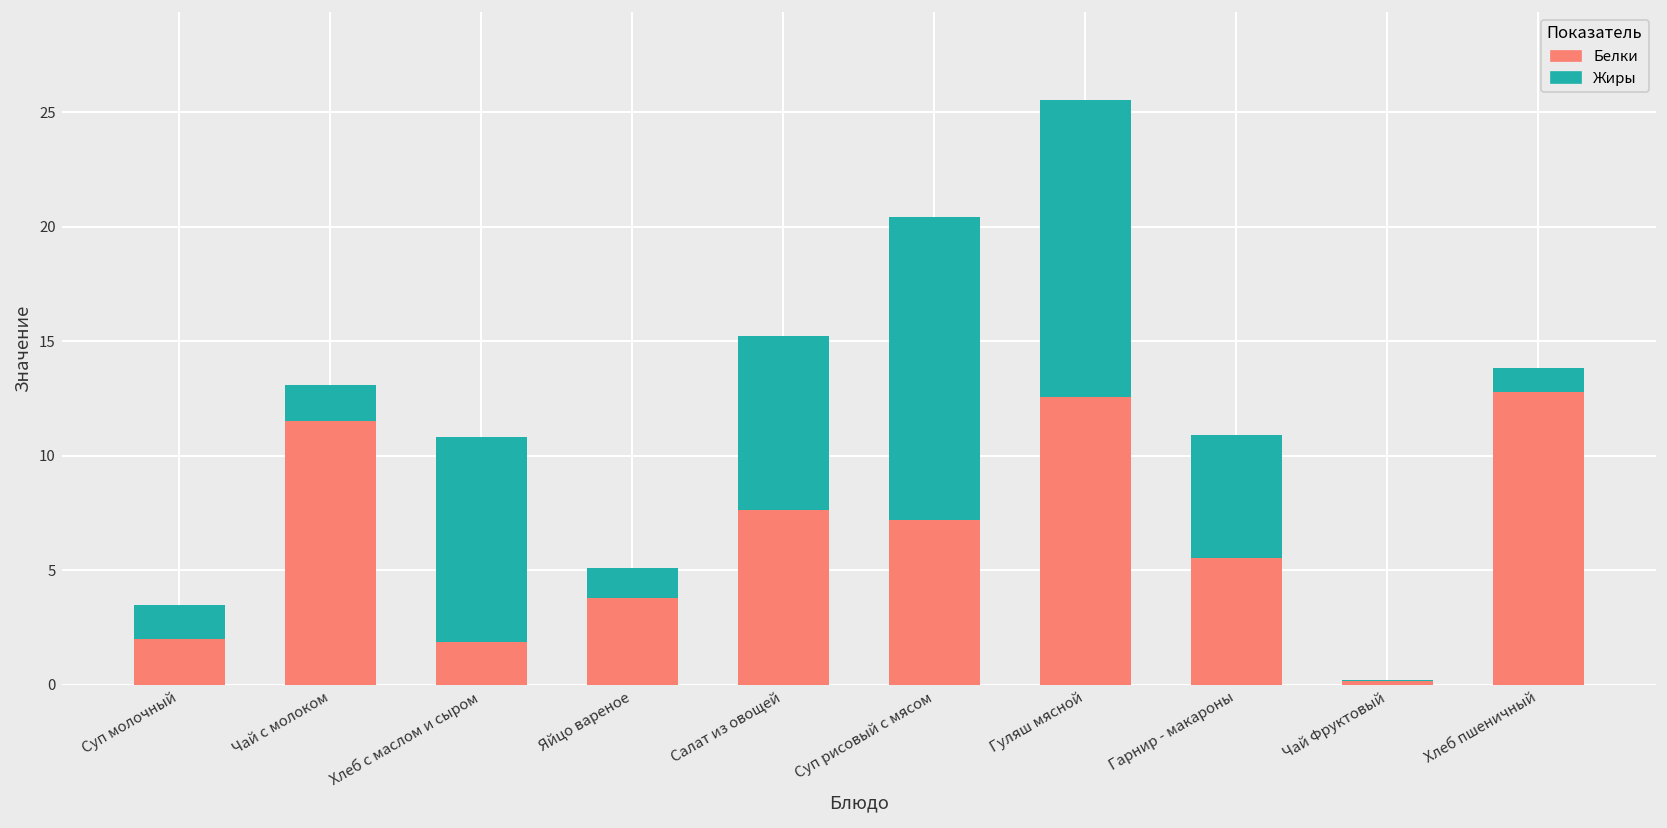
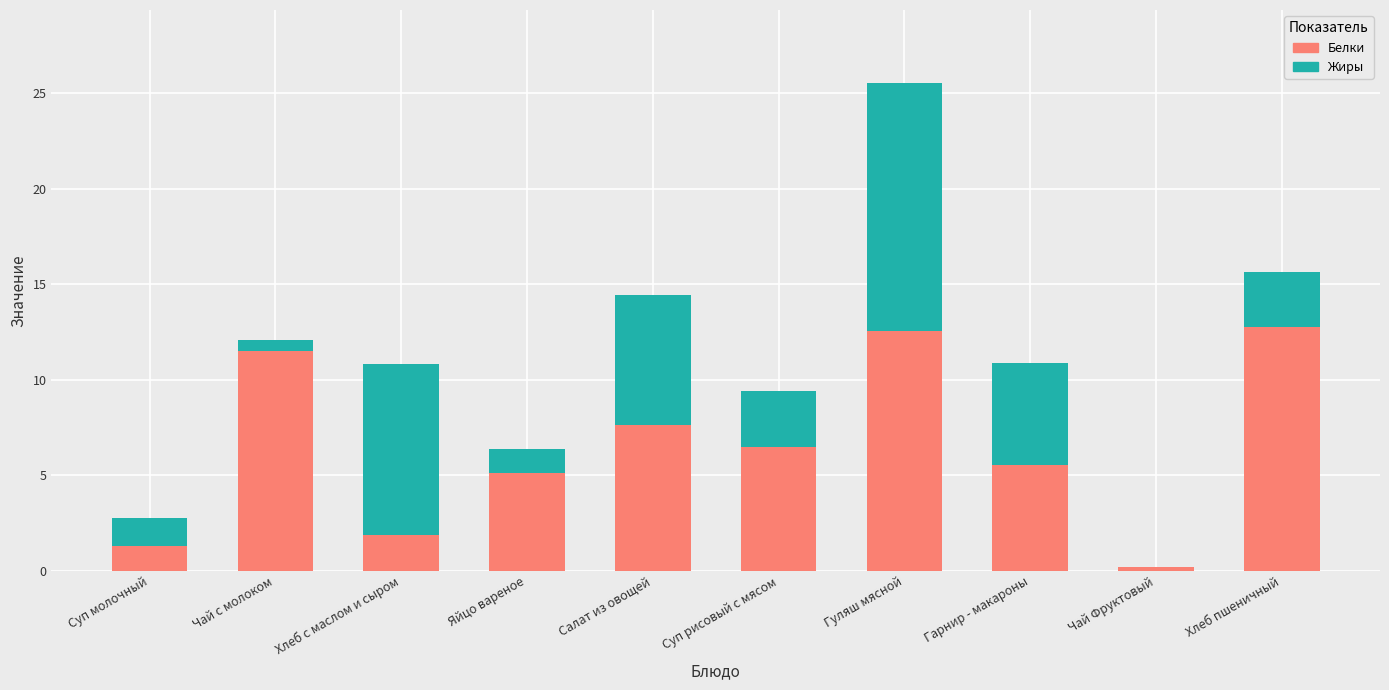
Белки, Суп молочный: 2.0 -> 1.3
Жиры, Чай с молоком: 1.6 -> 0.6
Белки, Яйцо вареное: 3.8 -> 5.1
Жиры, Салат из овощей: 7.6 -> 6.8
Белки, Суп рисовый с мясом: 7.2 -> 6.5
Жиры, Суп рисовый с мясом: 13.2 -> 2.9
Жиры, Хлеб пшеничный: 1.1 -> 2.9
